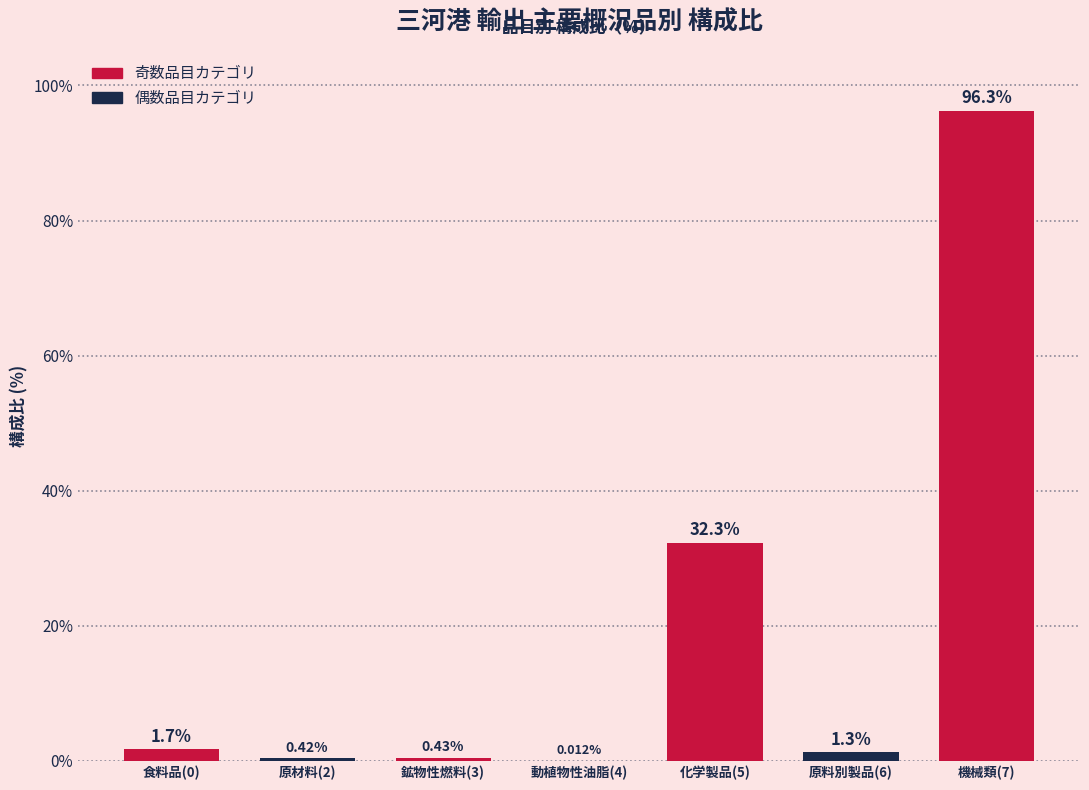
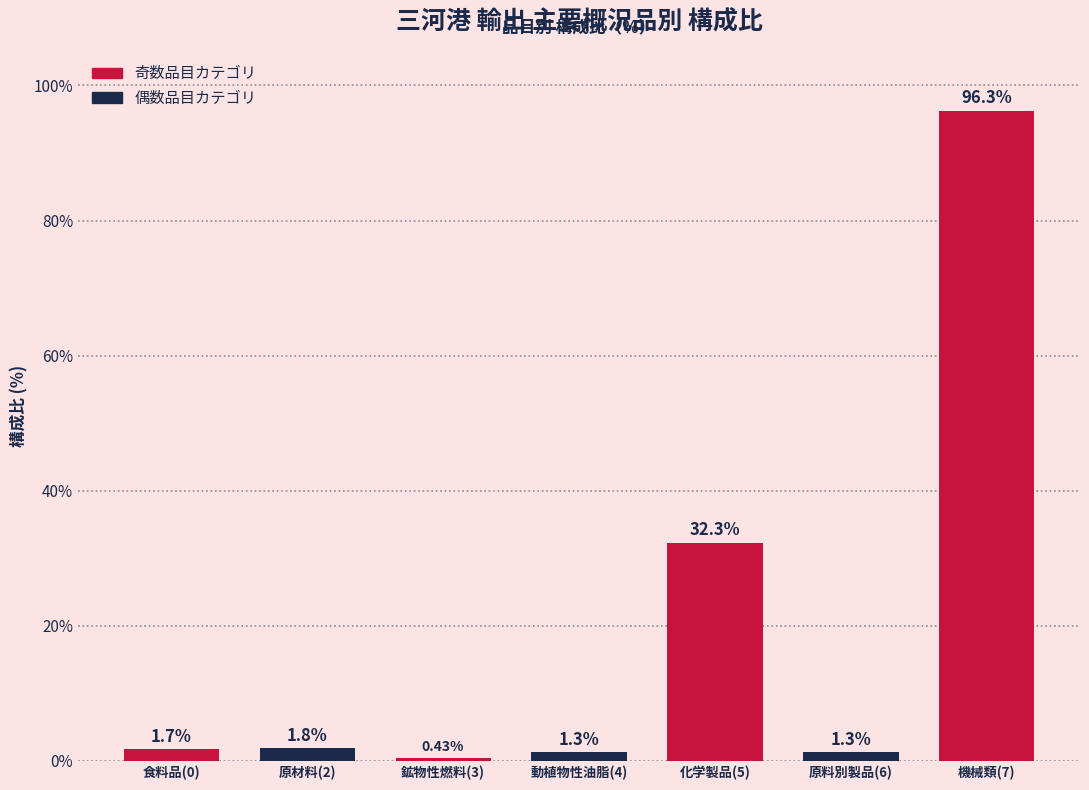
原材料(2): 0.42% -> 1.8%
動植物性油脂(4): 0.012% -> 1.3%
